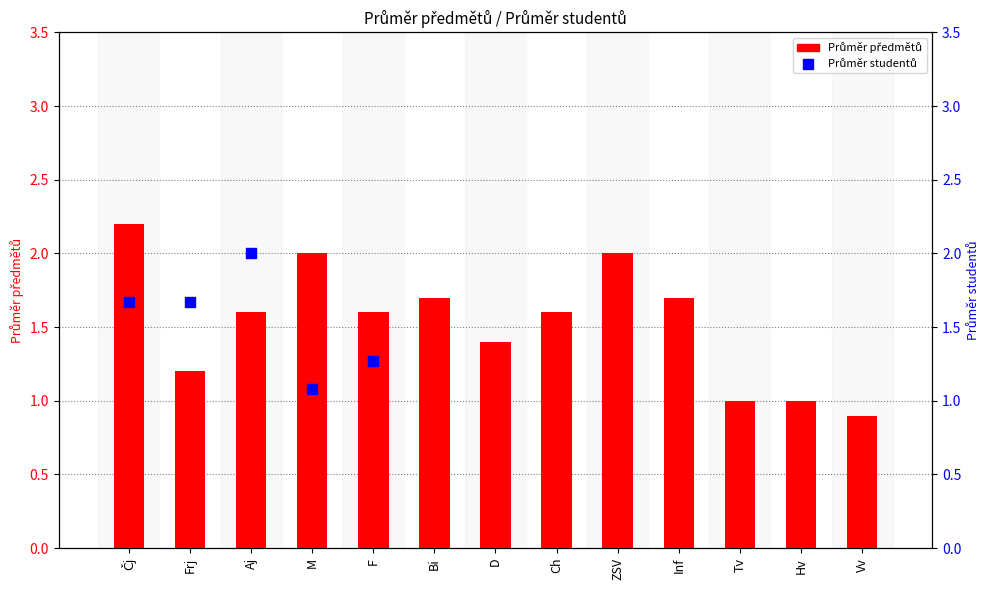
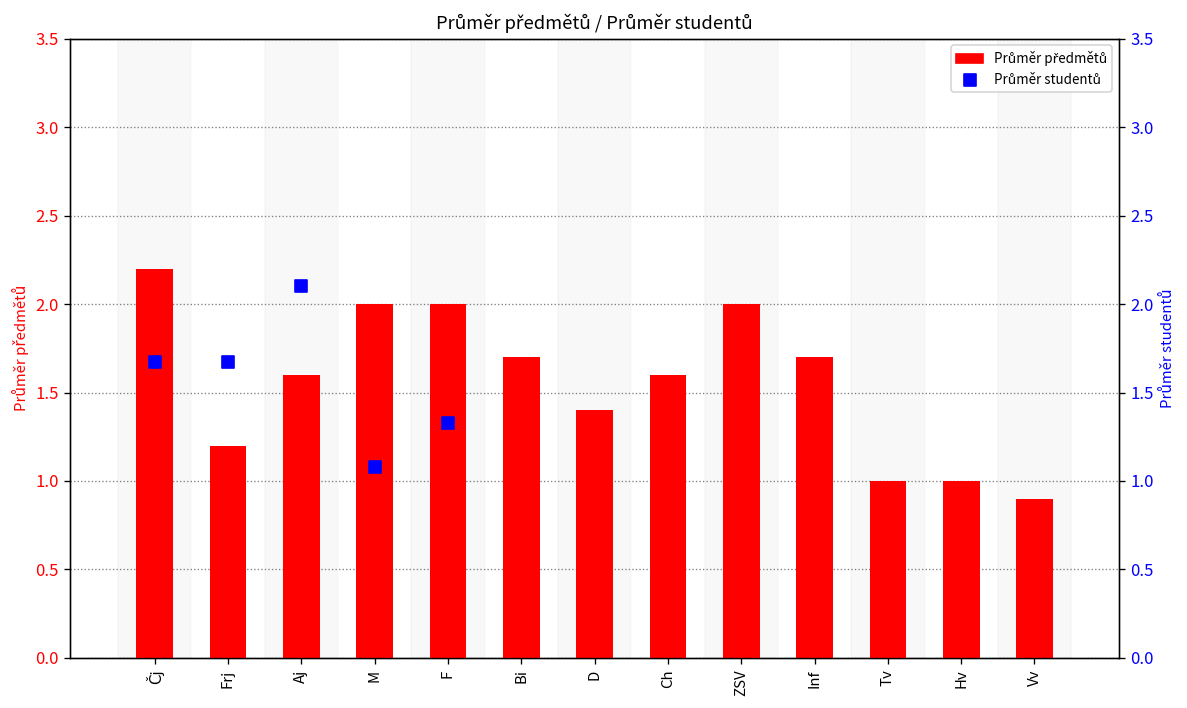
Průměr předmětů, F: 1.6 -> 2.0
Průměr studentů, Aj: 2.0 -> 2.1
Průměr studentů, F: 1.27 -> 1.33
